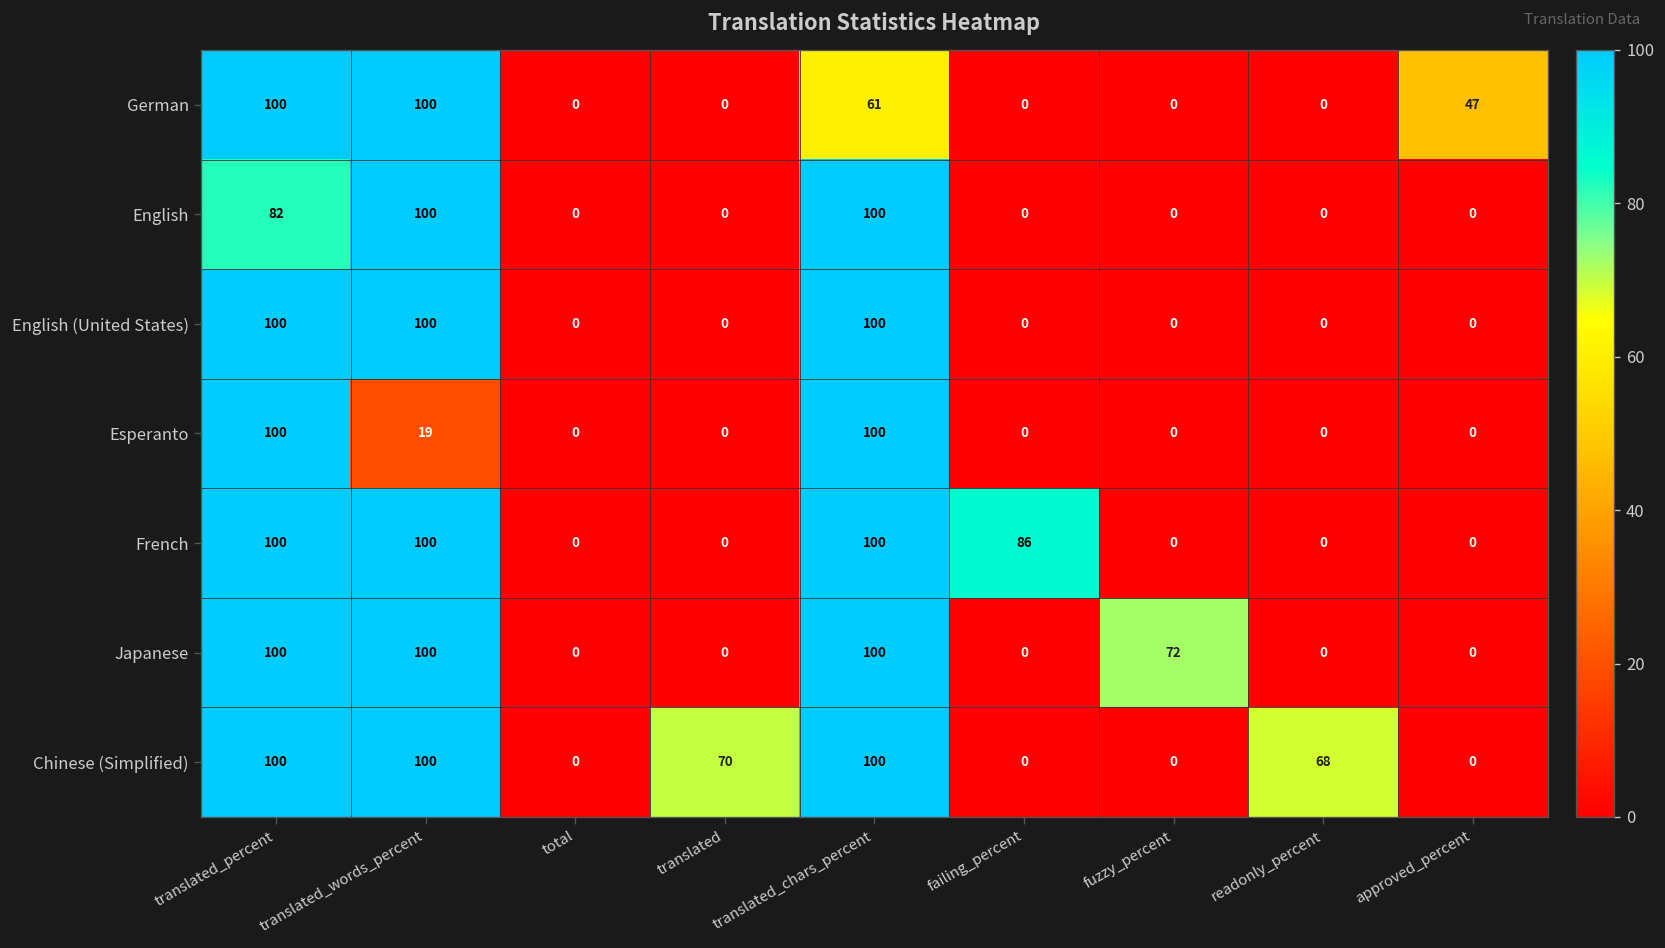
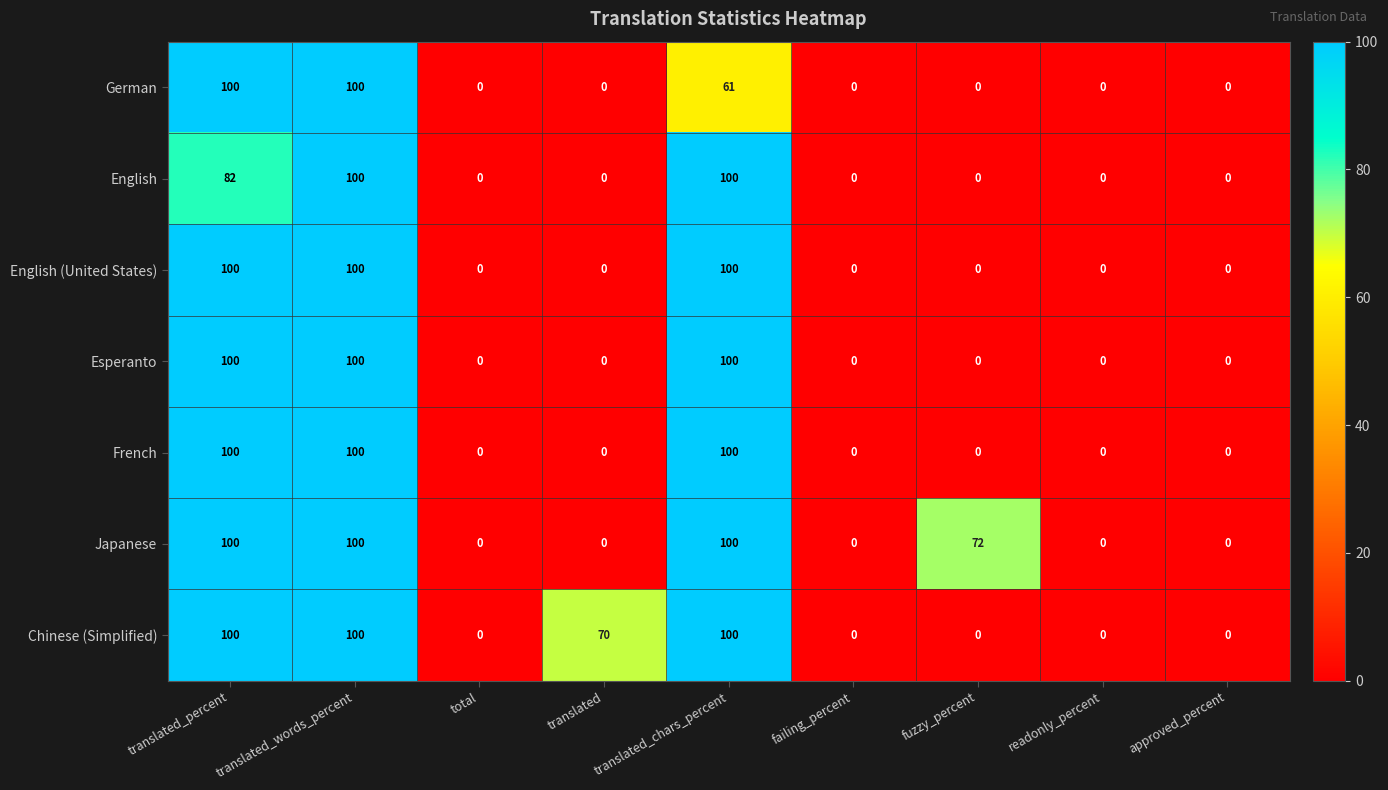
German, approved_percent: 47 -> 0
Esperanto, translated_words_percent: 19 -> 100
French, failing_percent: 86 -> 0
Chinese (Simplified), readonly_percent: 68 -> 0
